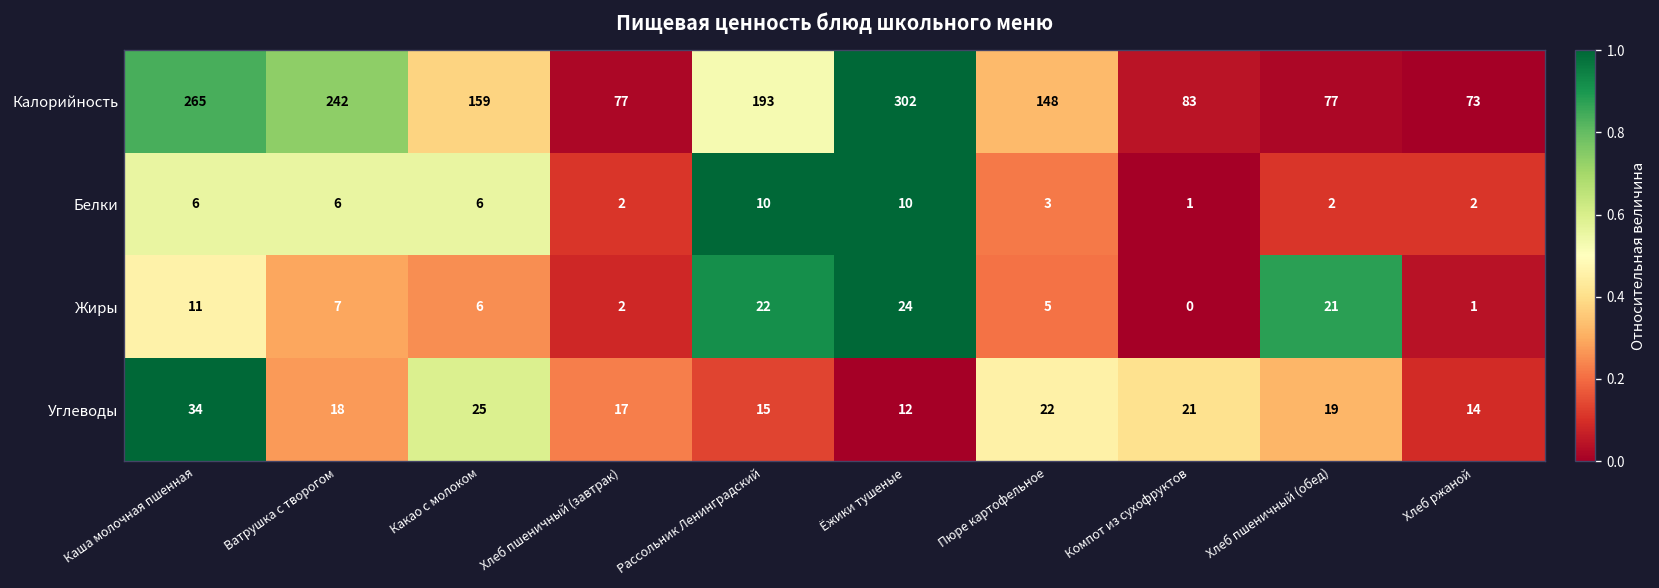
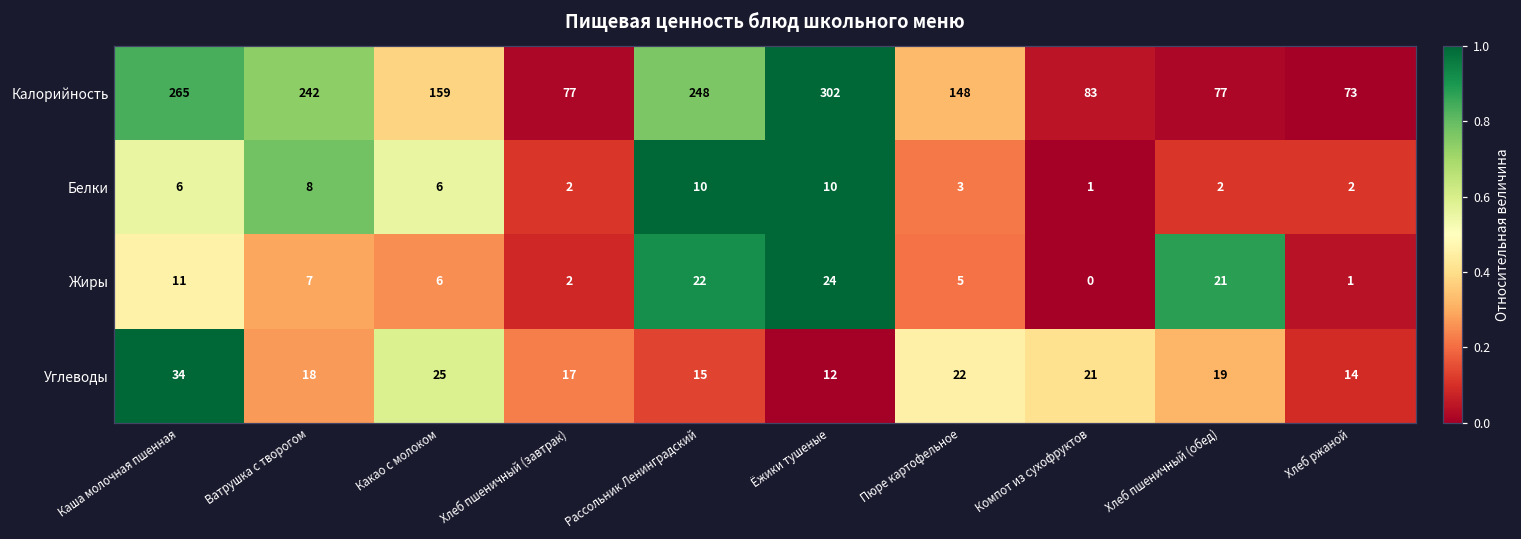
Калорийность, Рассольник Ленинградский: 193 -> 248
Белки, Ватрушка с творогом: 6 -> 8
